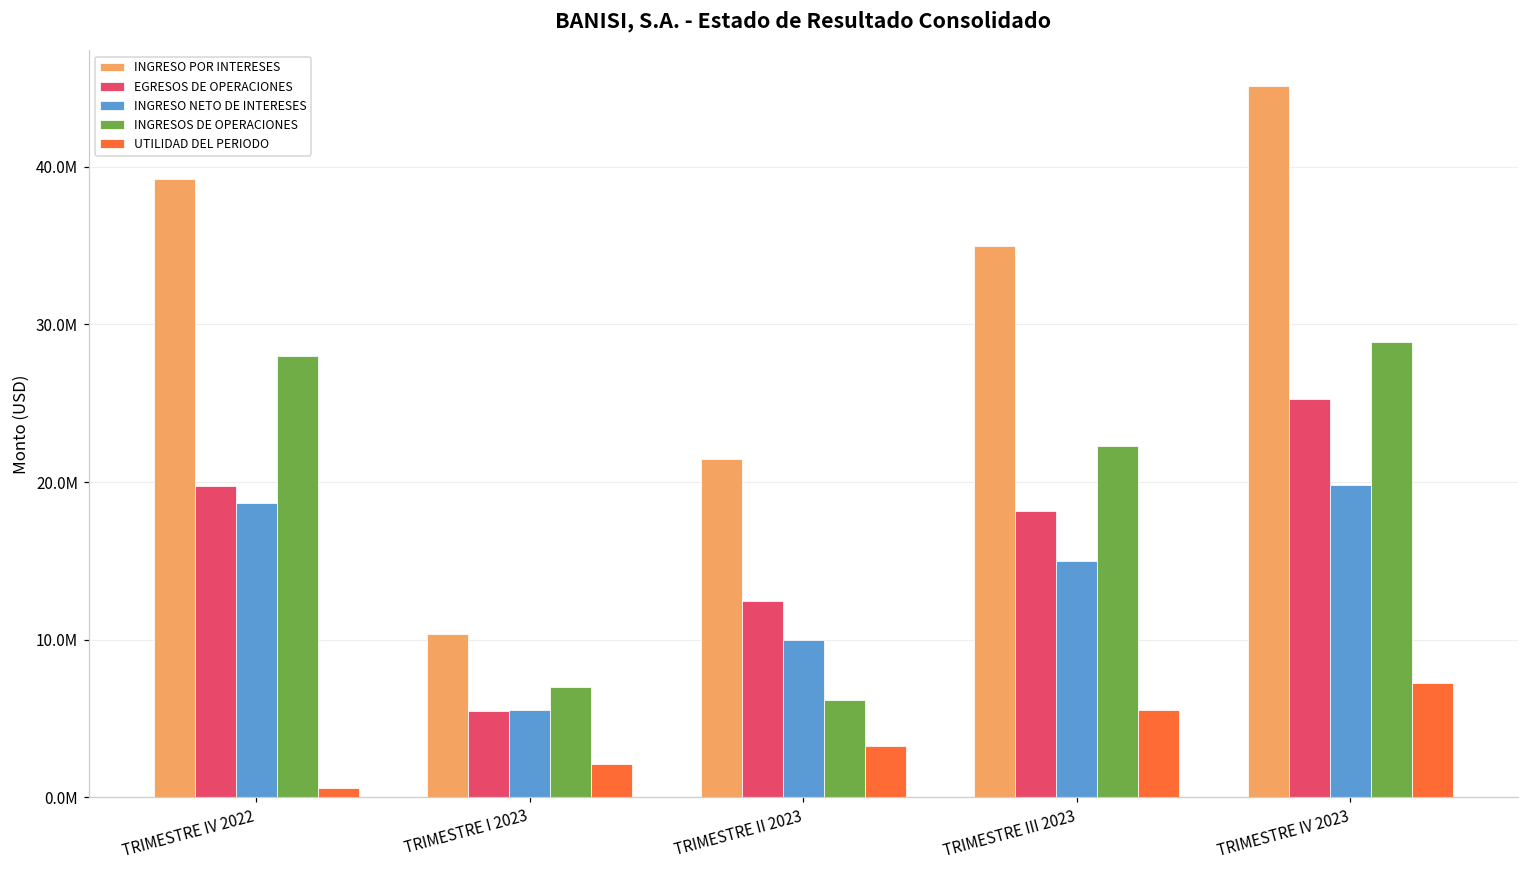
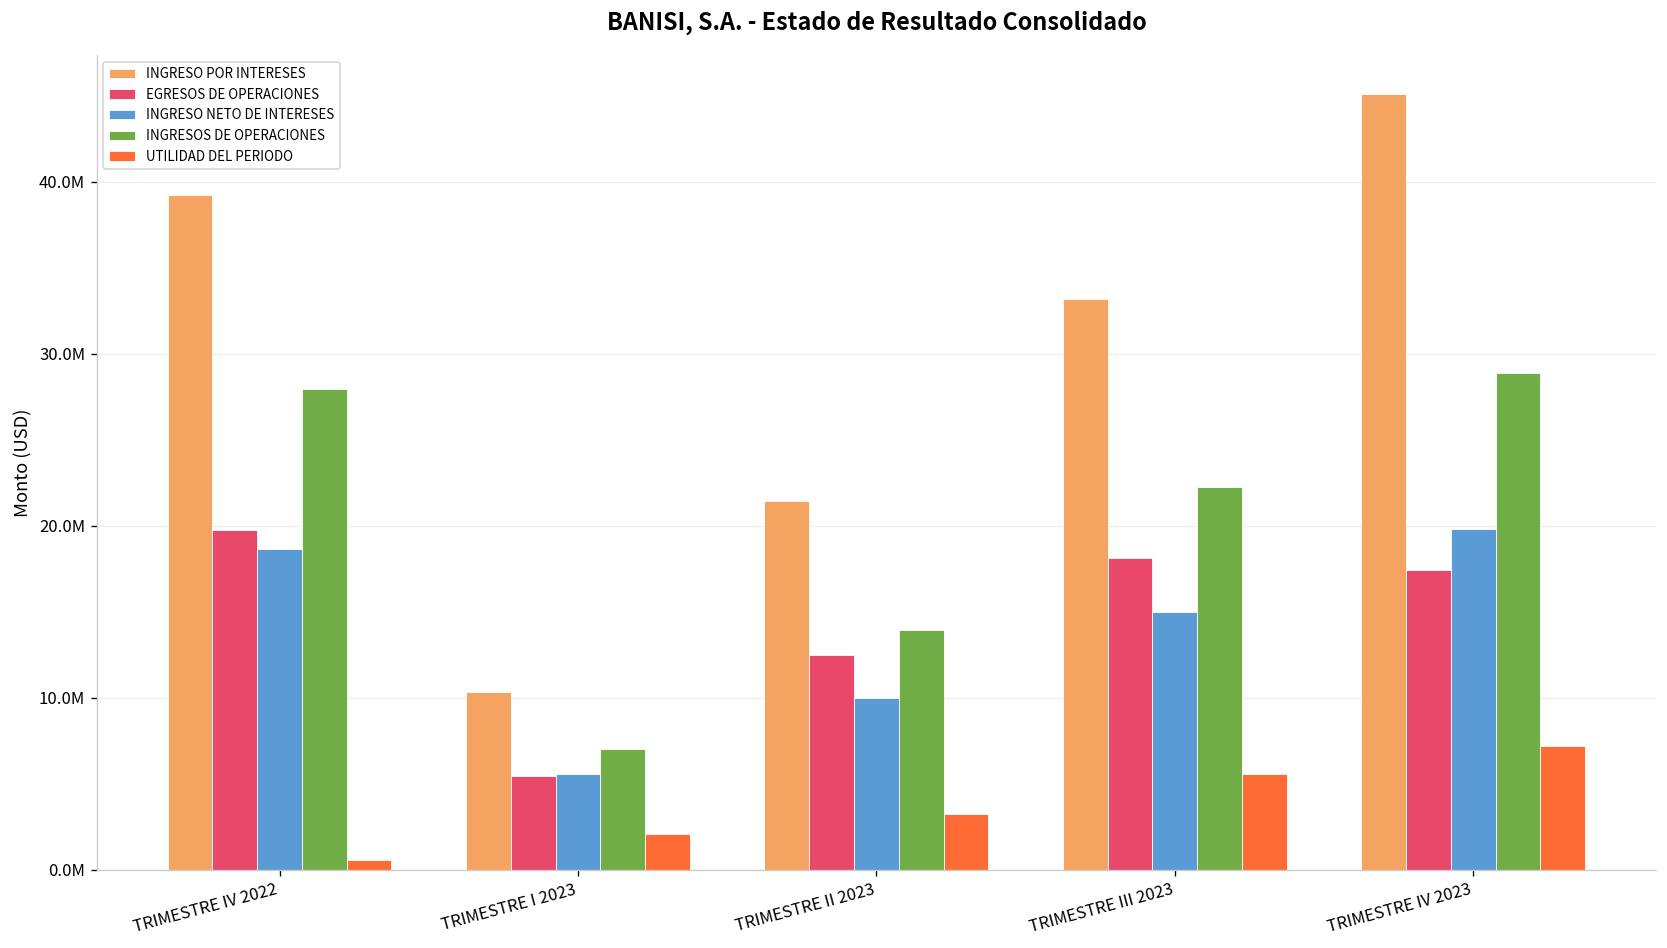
INGRESOS DE OPERACIONES, TRIMESTRE II 2023: 6200000 -> 14000000
INGRESO POR INTERESES, TRIMESTRE III 2023: 35000000 -> 33200000
EGRESOS DE OPERACIONES, TRIMESTRE IV 2023: 25300000 -> 17400000
